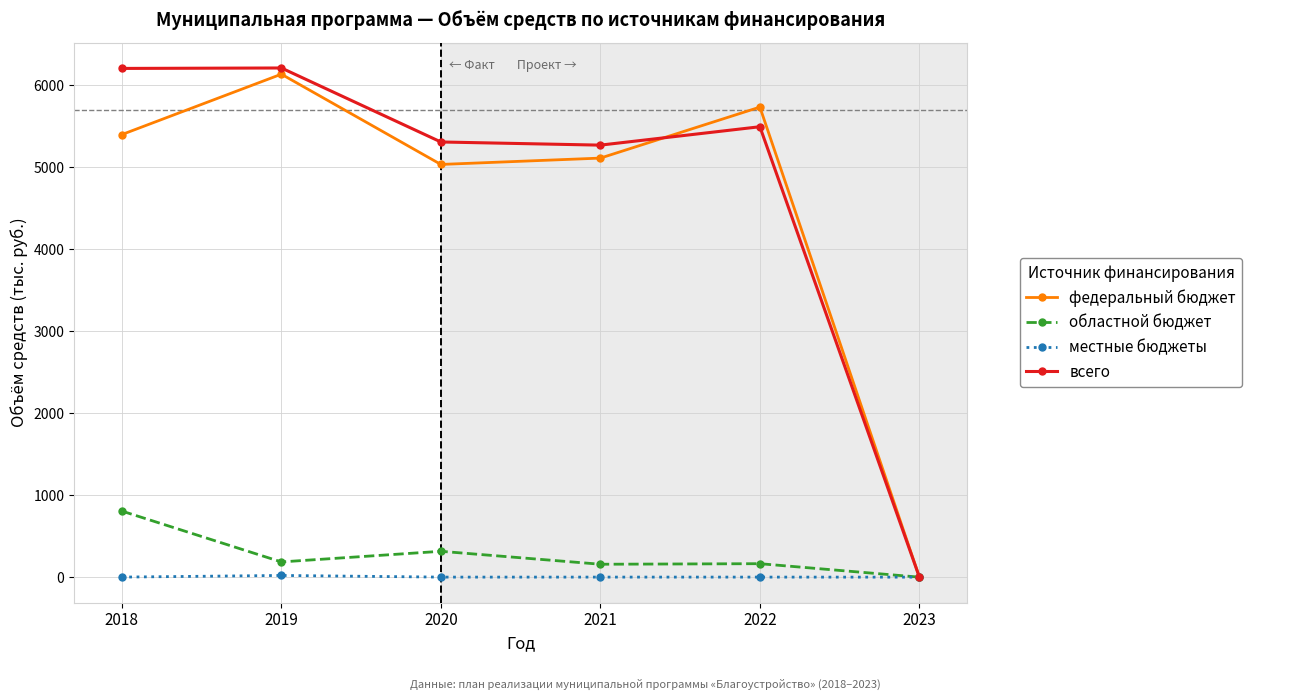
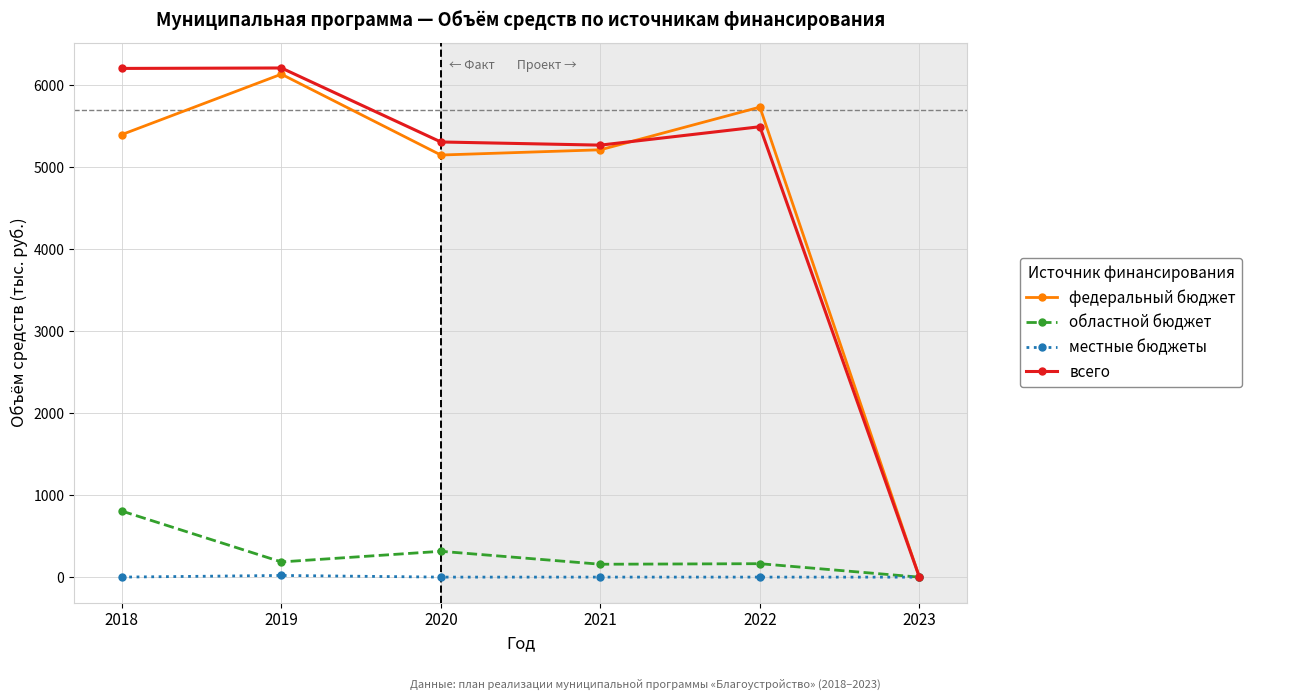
федеральный бюджет, 2020: 5000 -> 5100
федеральный бюджет, 2021: 5100 -> 5200
